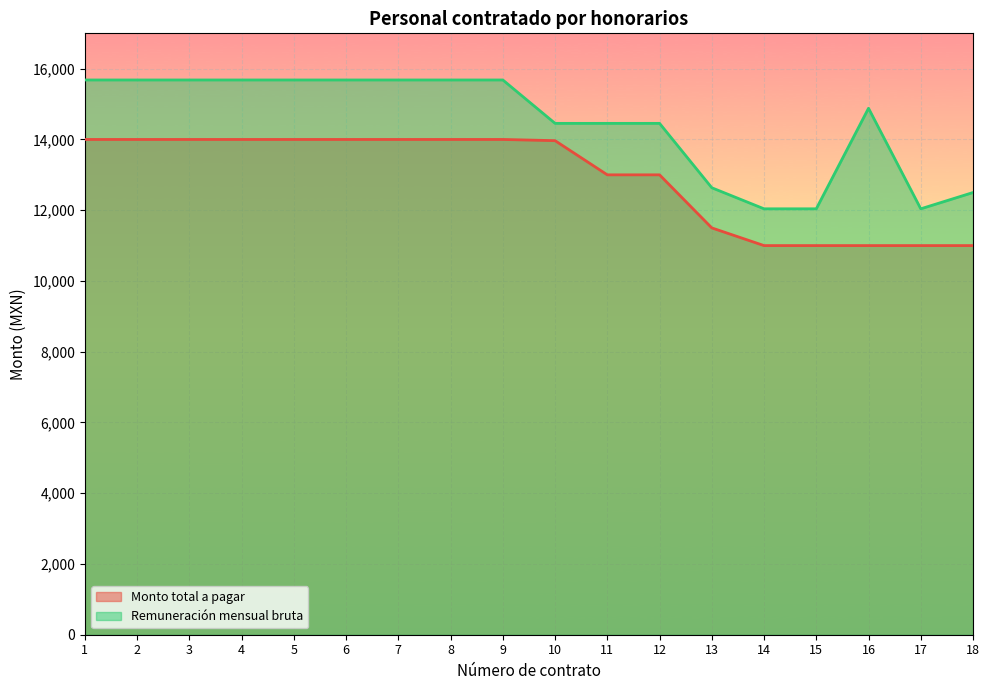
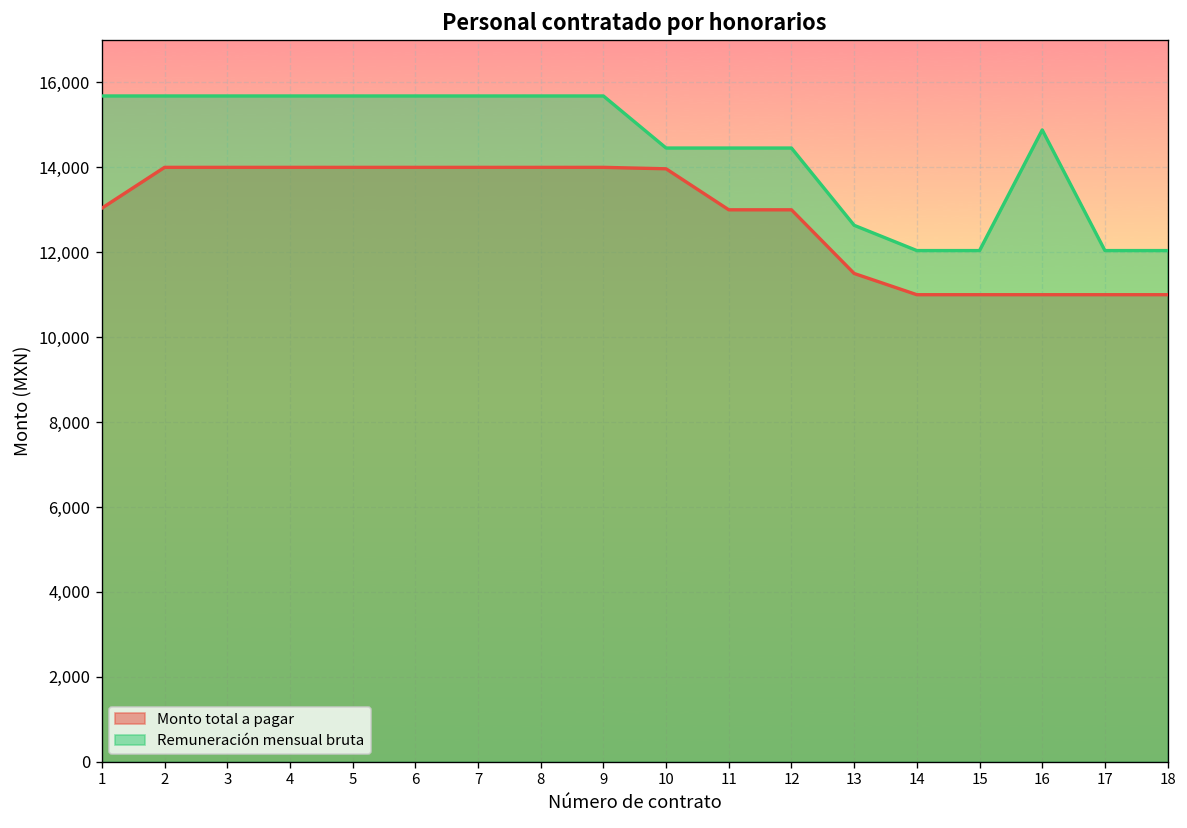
Monto total a pagar, 1: 14,000 -> 13,000
Remuneración mensual bruta, 18: 12,500 -> 12,000
